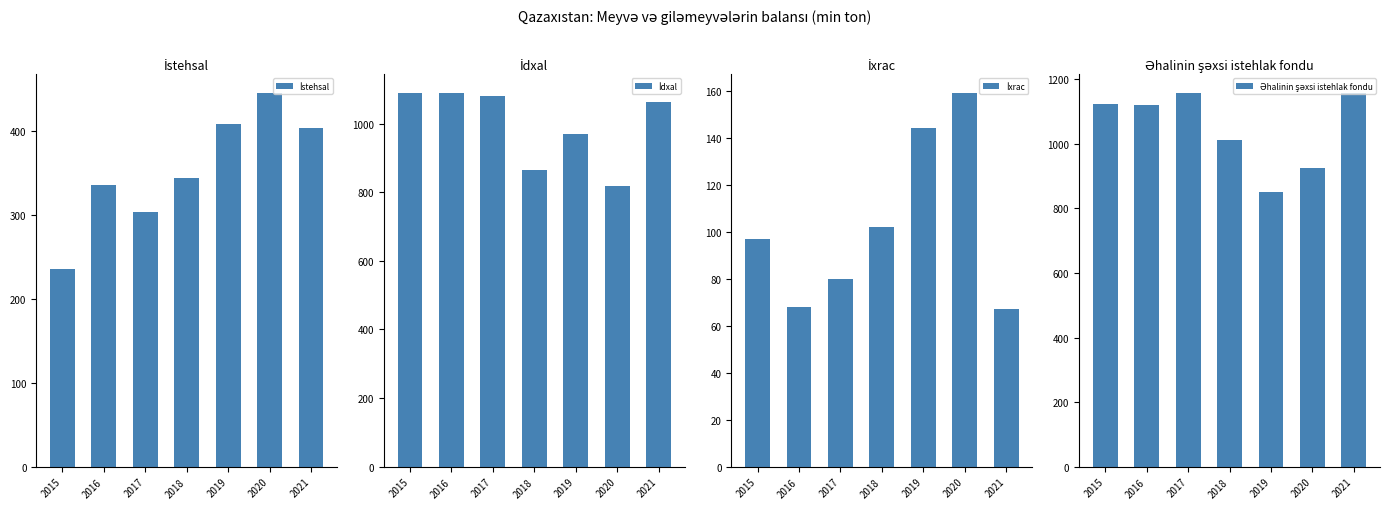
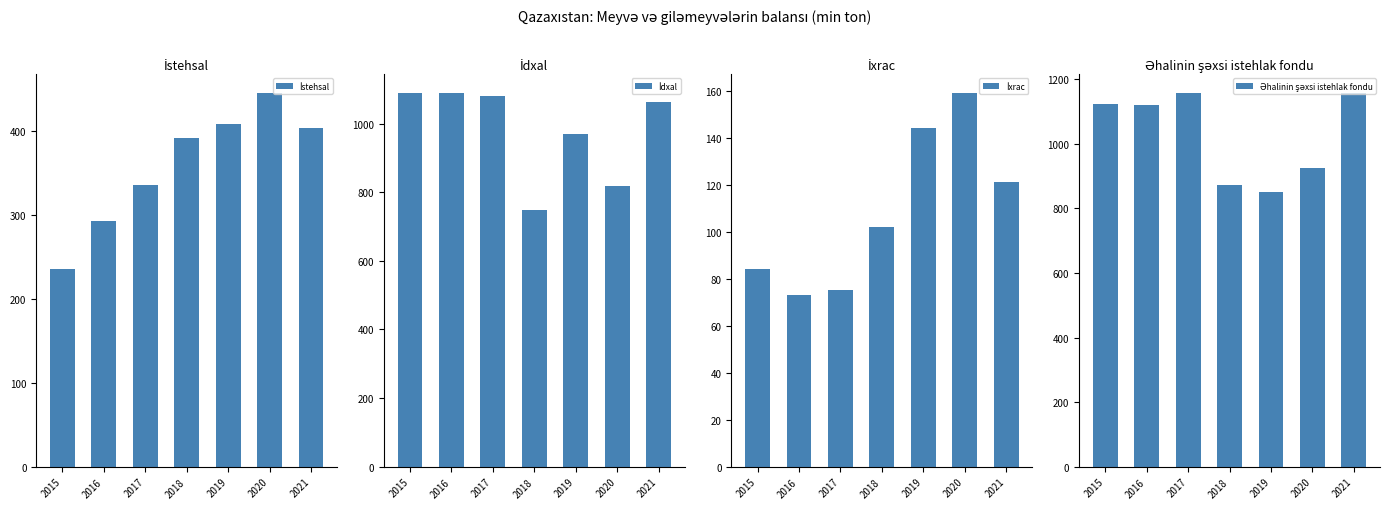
İstehsal, 2016: 340 -> 290
İstehsal, 2017: 300 -> 340
İstehsal, 2018: 340 -> 390
İdxal, 2018: 870 -> 750
İxrac, 2015: 97 -> 84
İxrac, 2016: 68 -> 73
İxrac, 2017: 80 -> 75
İxrac, 2021: 67 -> 121
Əhalinin şəxsi istehlak fondu, 2018: 1010 -> 870
